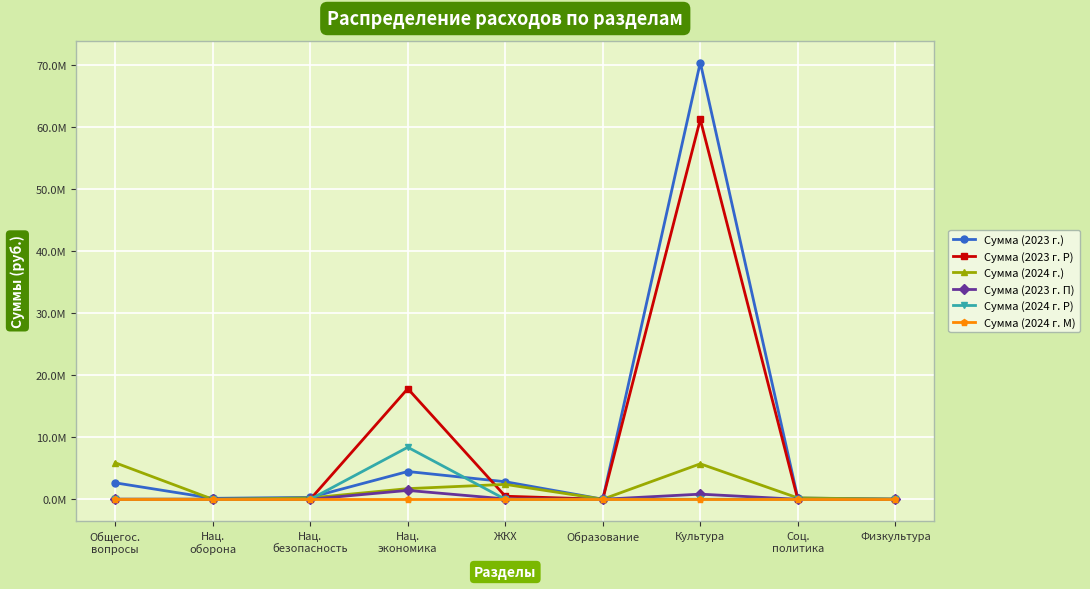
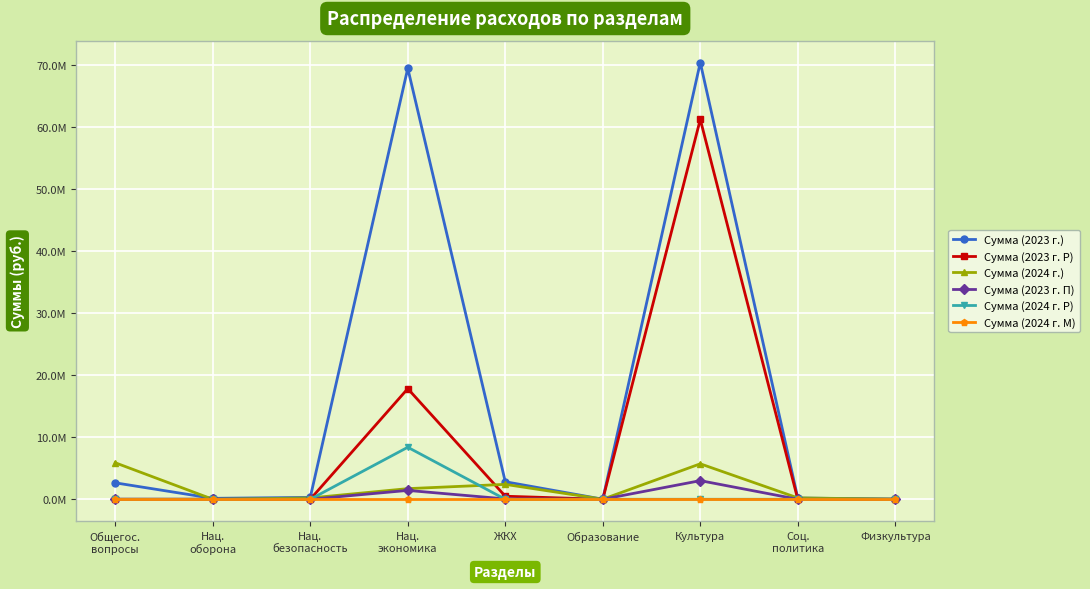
Сумма (2023 г.), Нац. экономика: 4000000 -> 69000000
Сумма (2023 г. П), Культура: 1000000 -> 3000000
